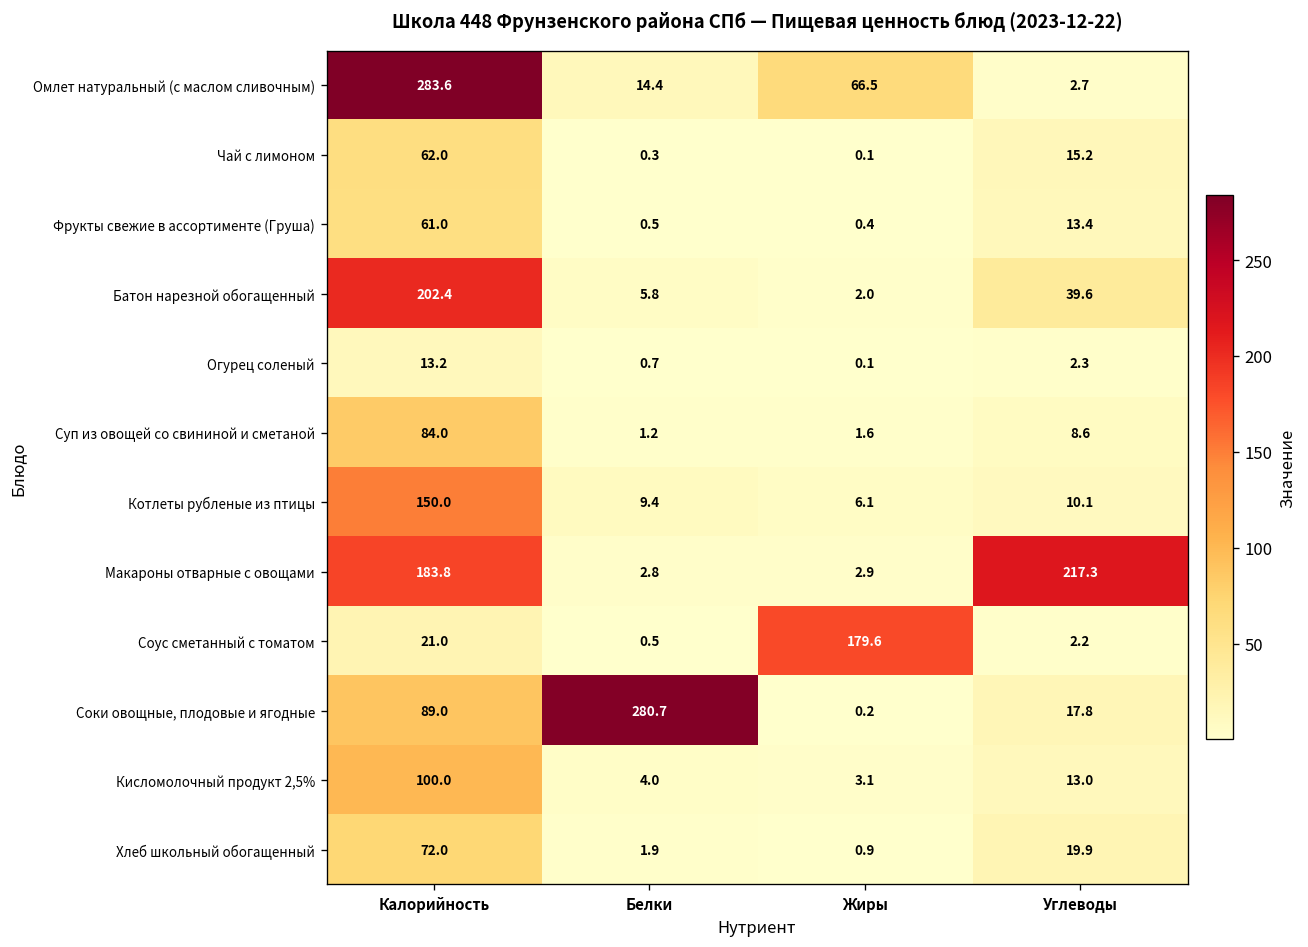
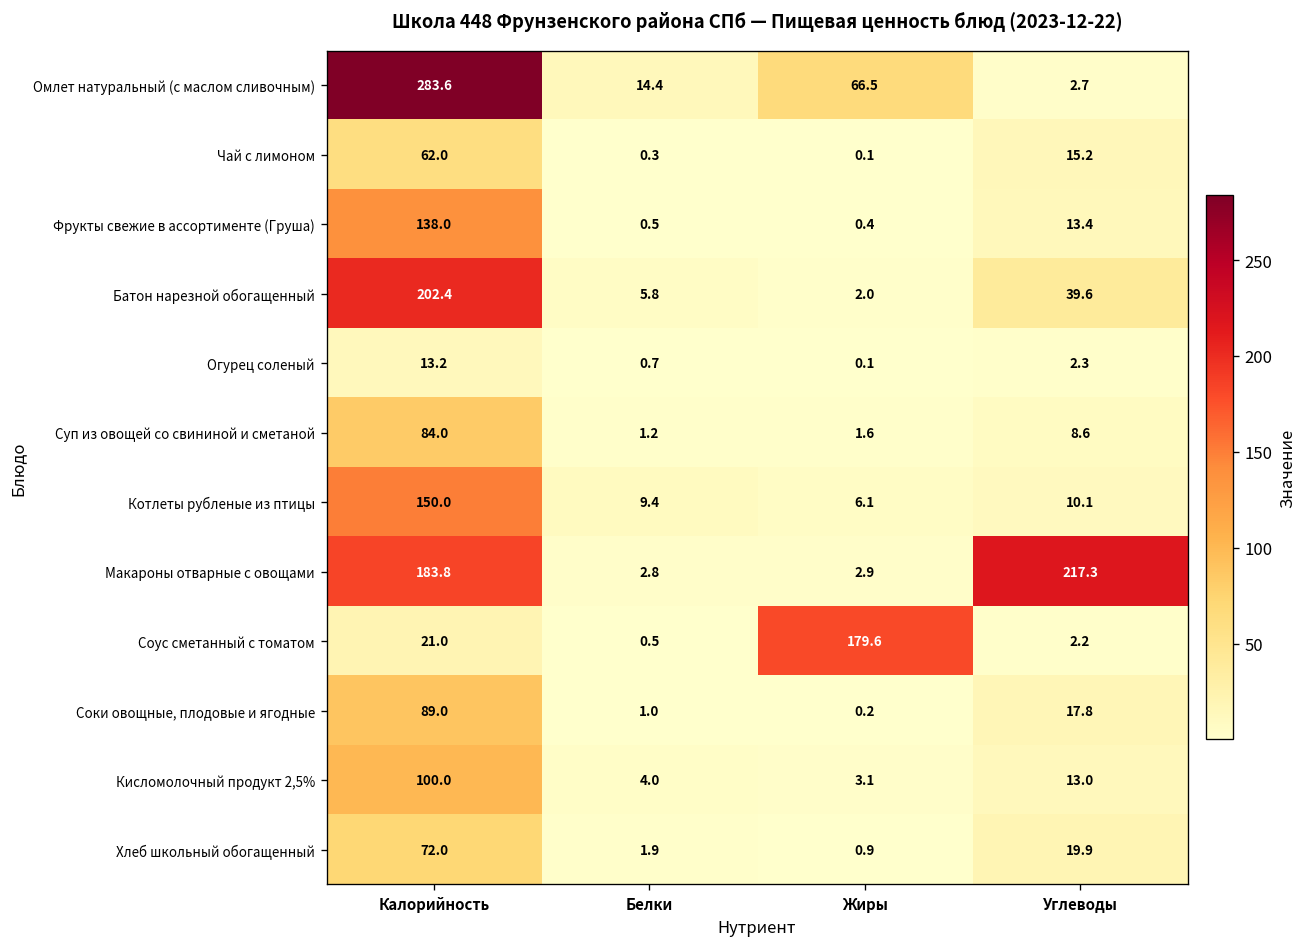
Фрукты свежие в ассортименте (Груша), Калорийность: 61.0 -> 138.0
Соки овощные, плодовые и ягодные, Белки: 280.7 -> 1.0
